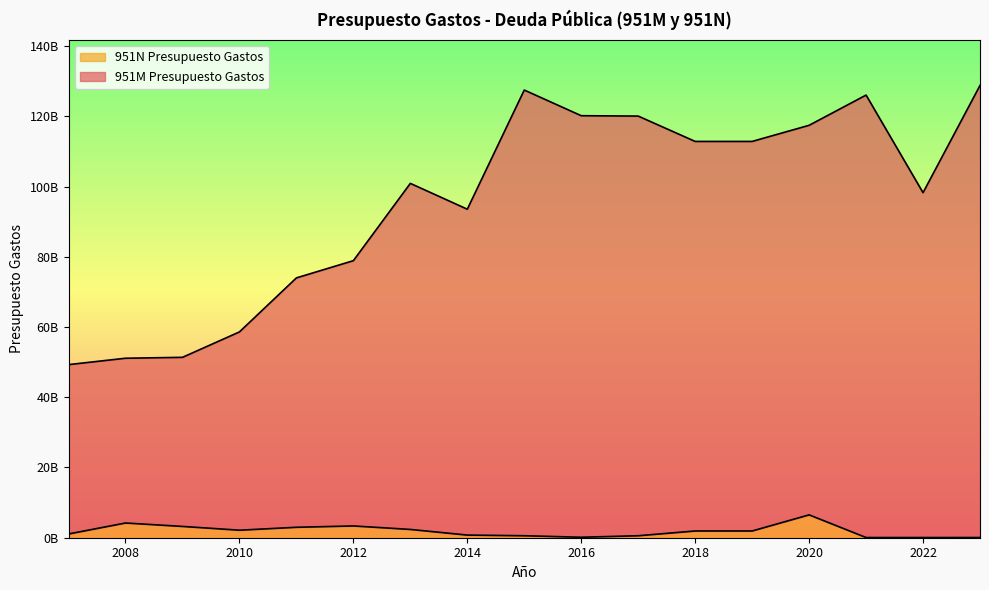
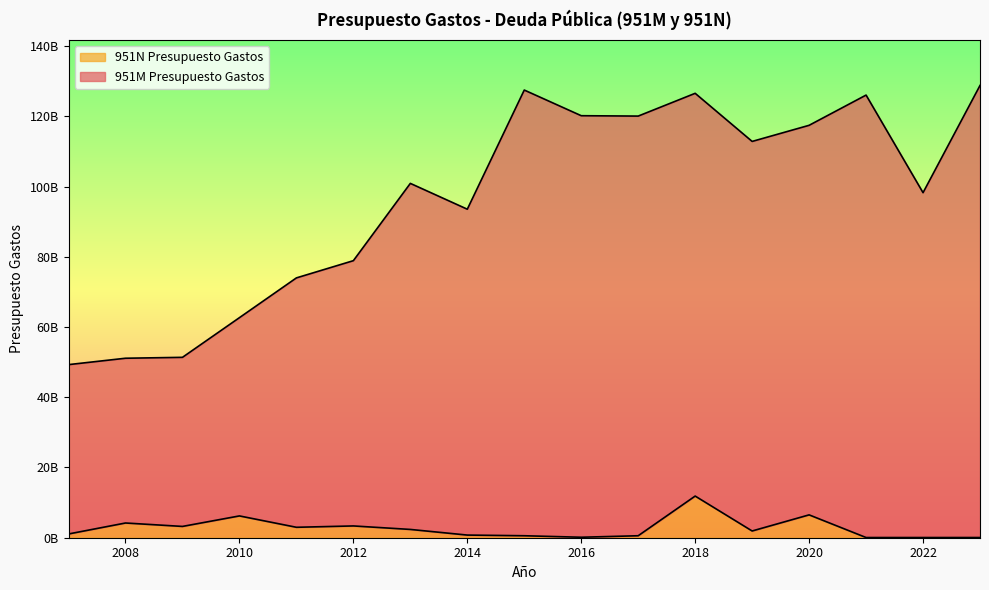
951N Presupuesto Gastos, 2010: 2000000000 -> 6000000000
951N Presupuesto Gastos, 2018: 2000000000 -> 12000000000
951M Presupuesto Gastos, 2018: 111000000000 -> 115000000000
